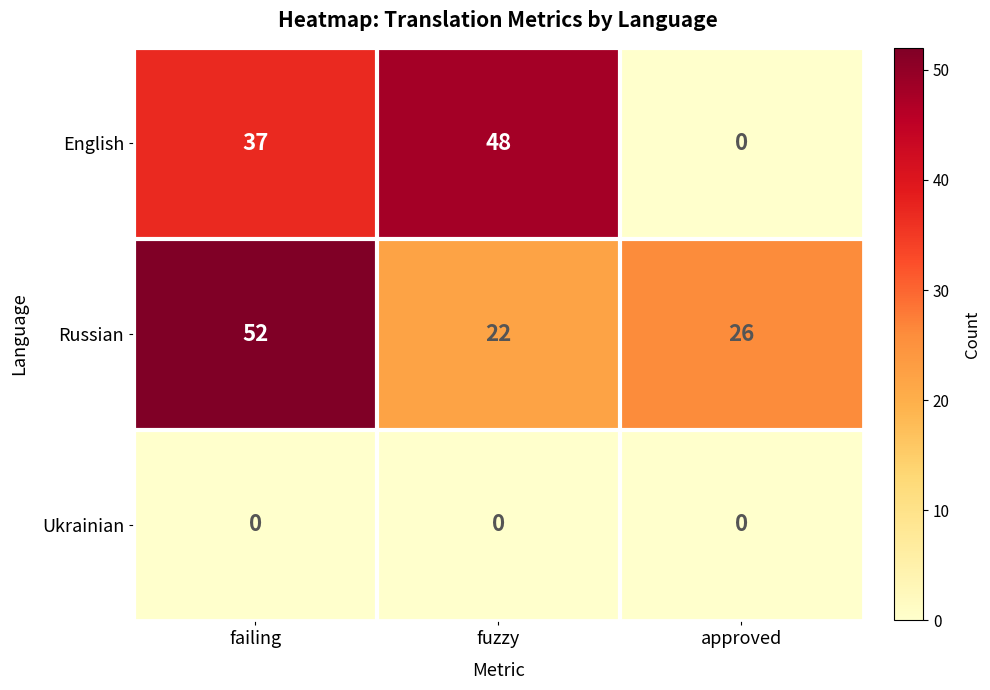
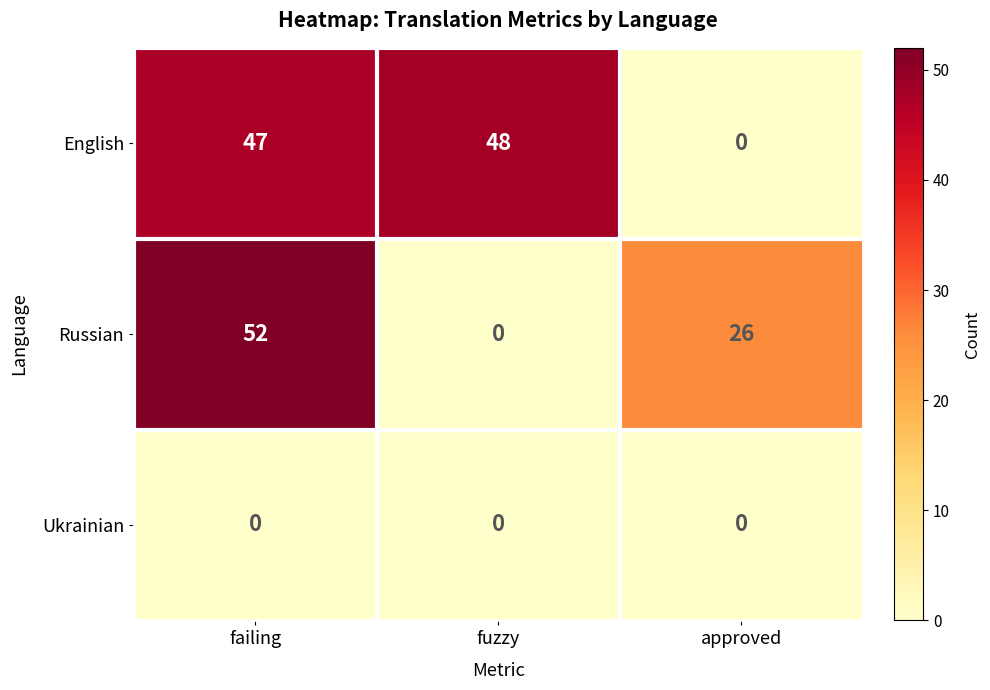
English, failing: 37 -> 47
Russian, fuzzy: 22 -> 0
